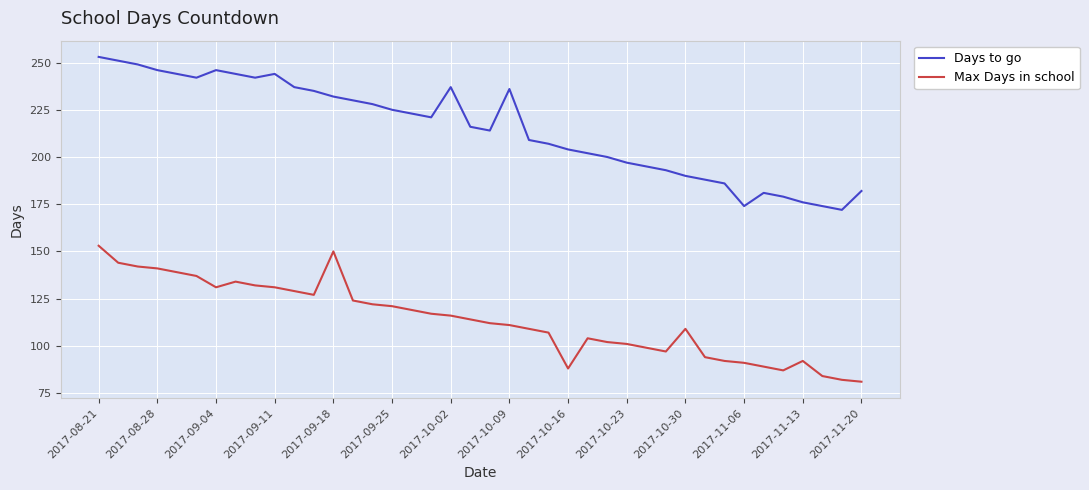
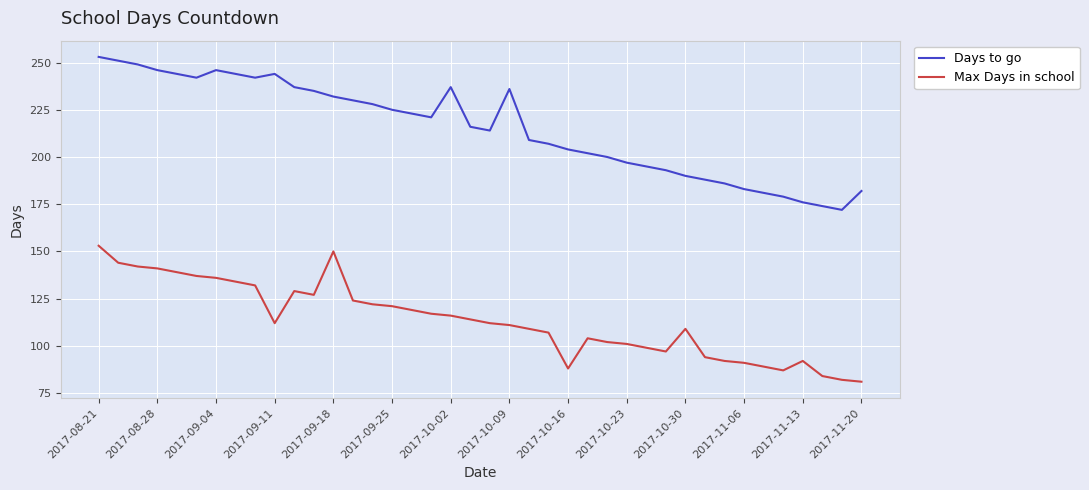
Max Days in school, 2017-09-04: 131 -> 136
Max Days in school, 2017-09-11: 131 -> 112
Days to go, 2017-11-06: 174 -> 183
